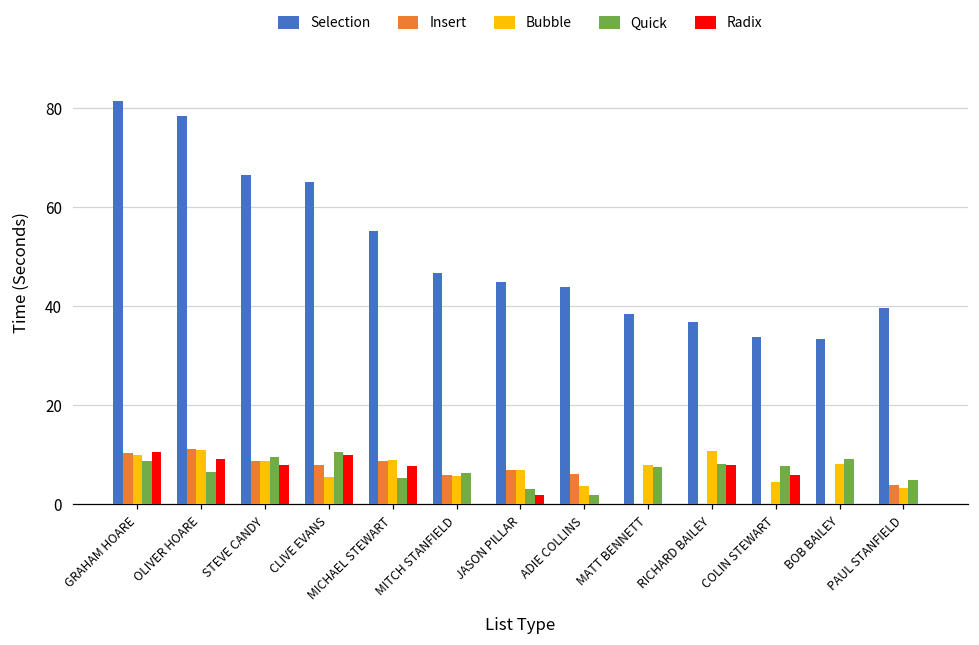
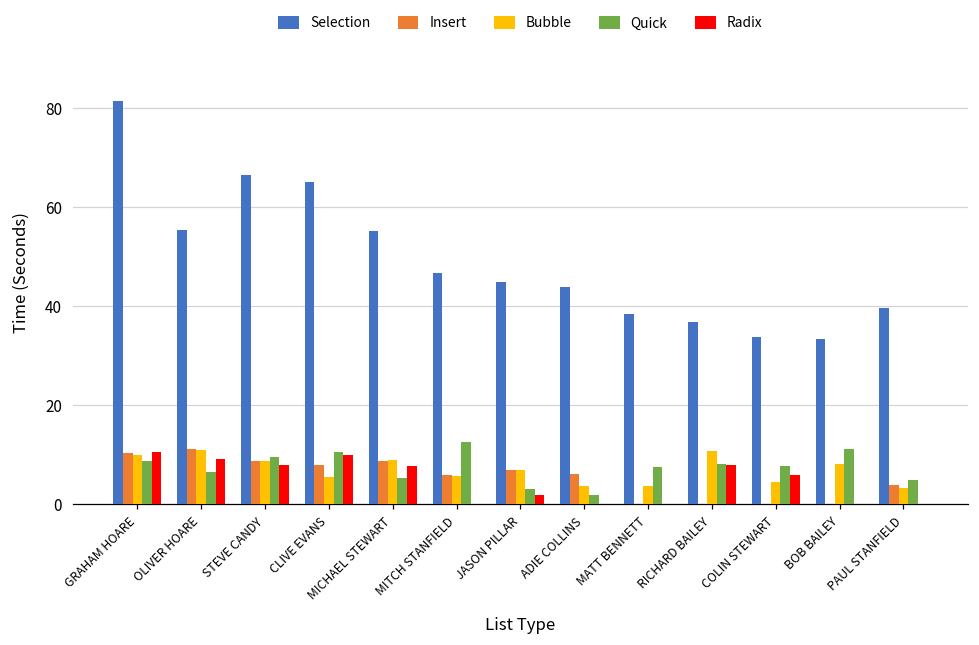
Selection, OLIVER HOARE: 78 -> 55
Quick, MITCH STANFIELD: 6 -> 13
Bubble, MATT BENNETT: 8 -> 4
Quick, BOB BAILEY: 9 -> 11
